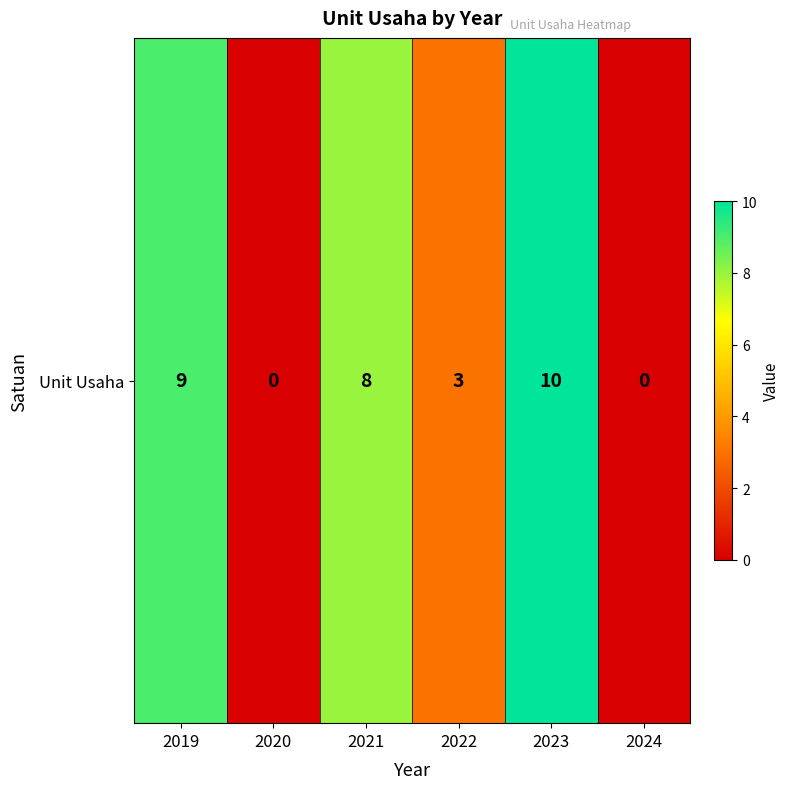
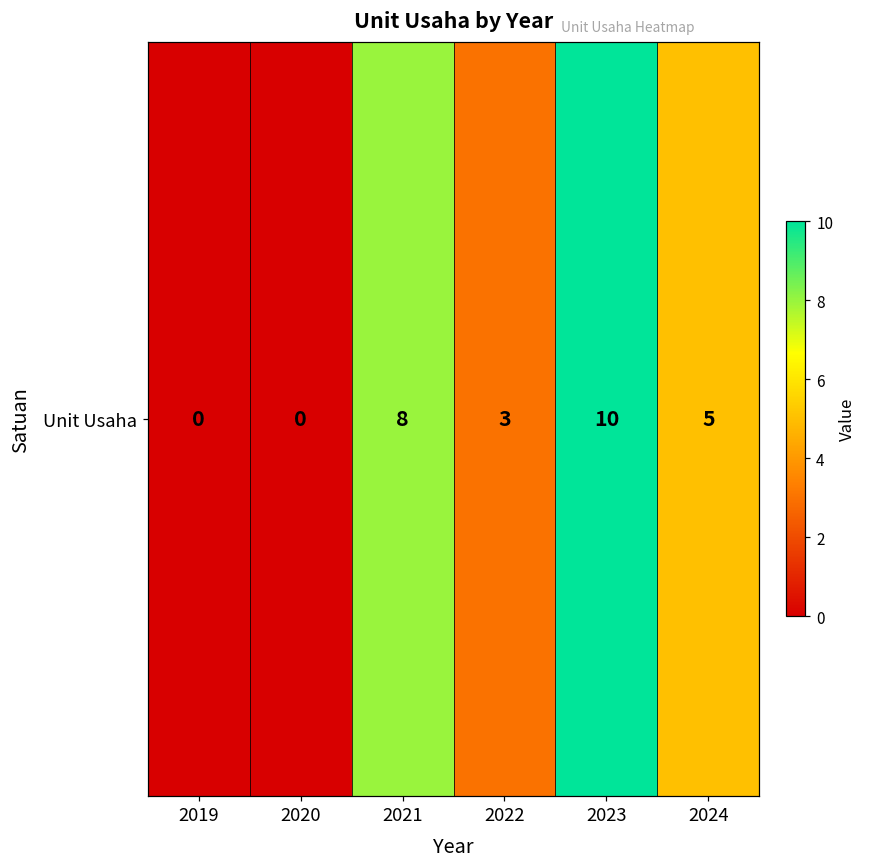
Unit Usaha, 2019: 9 -> 0
Unit Usaha, 2024: 0 -> 5
